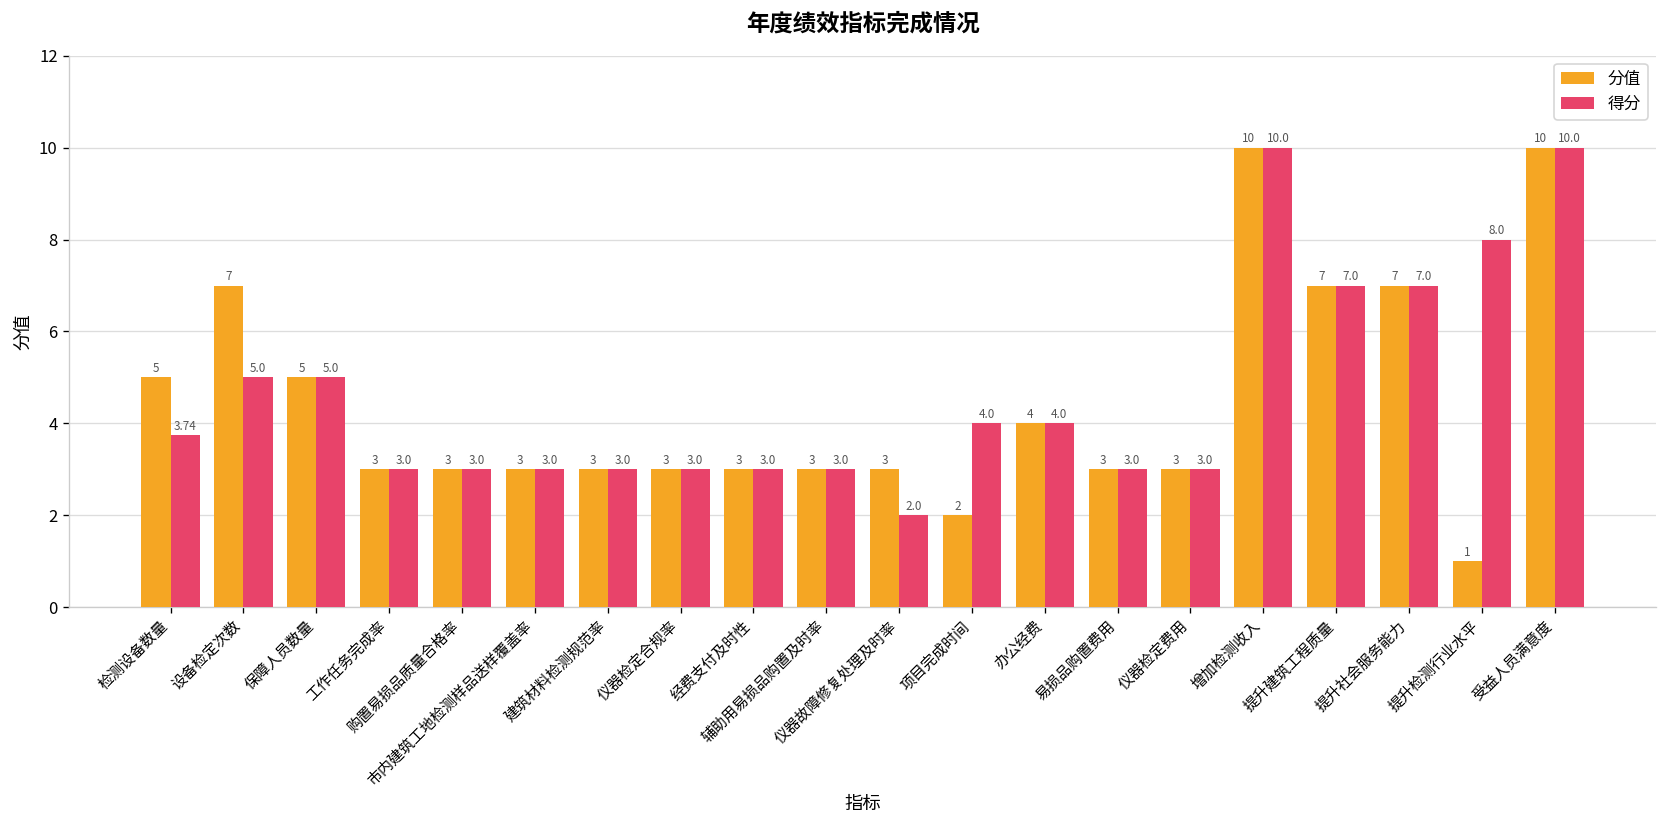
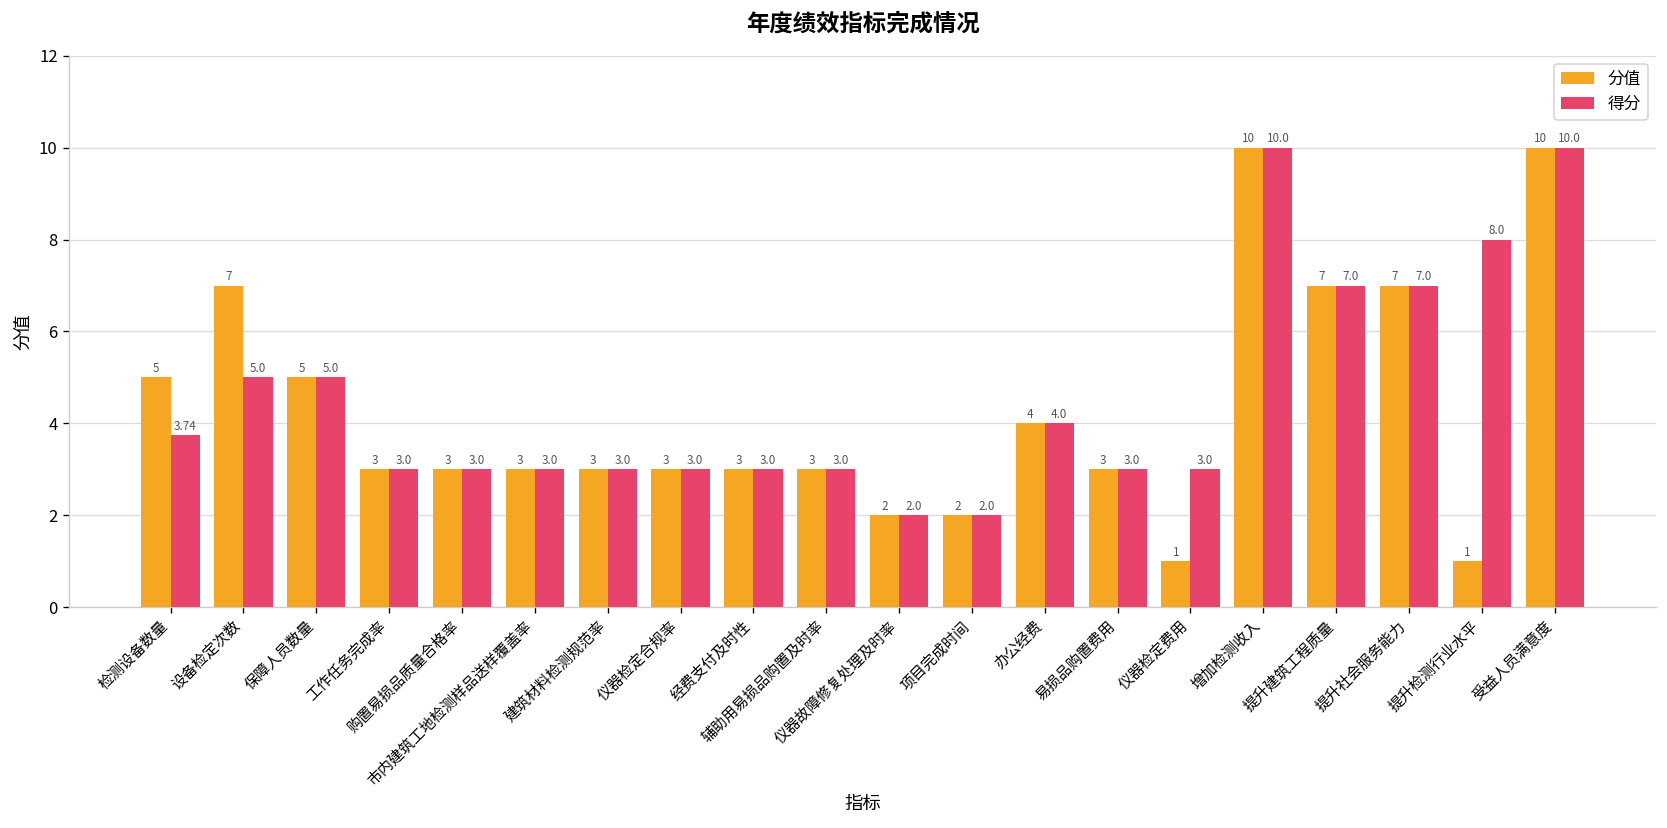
分值, 仪器故障修复处理及时率: 3 -> 2
得分, 项目完成时间: 4.0 -> 2.0
分值, 仪器检定费用: 3 -> 1
